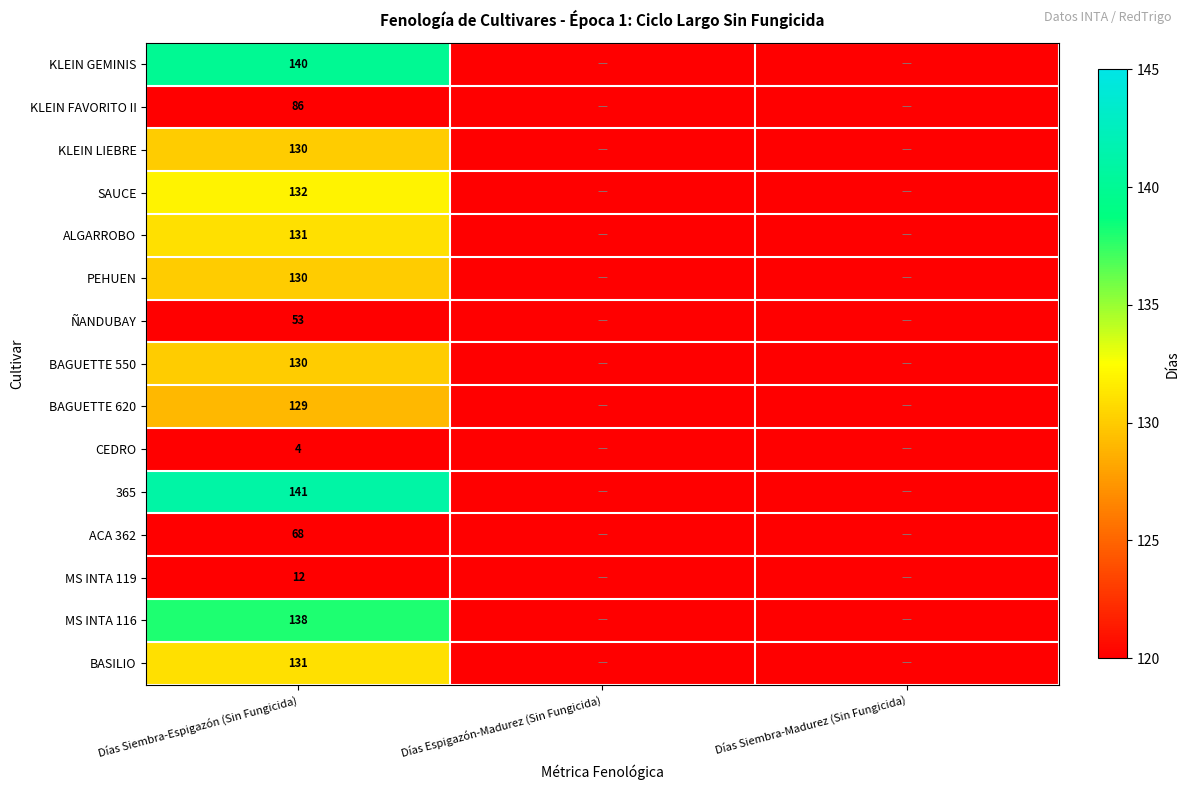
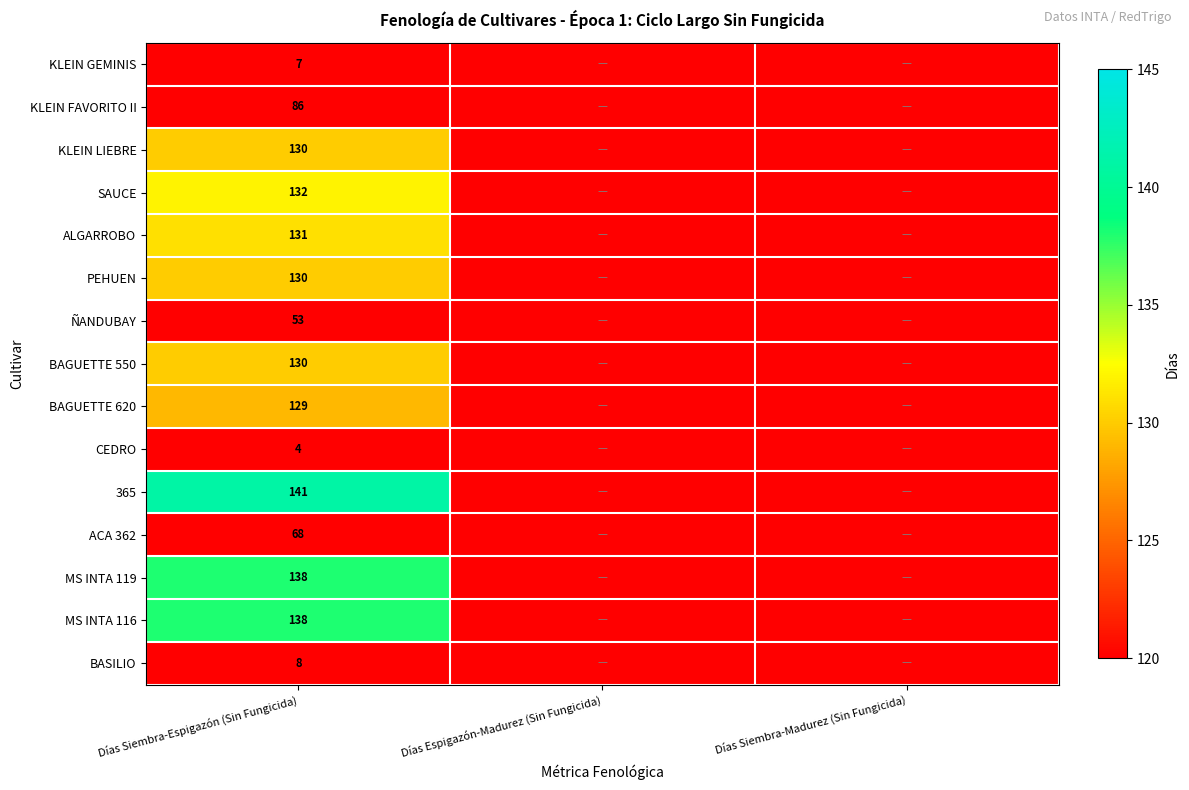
KLEIN GEMINIS, Días Siembra-Espigazón (Sin Fungicida): 140 -> 7
MS INTA 119, Días Siembra-Espigazón (Sin Fungicida): 12 -> 138
BASILIO, Días Siembra-Espigazón (Sin Fungicida): 131 -> 8
